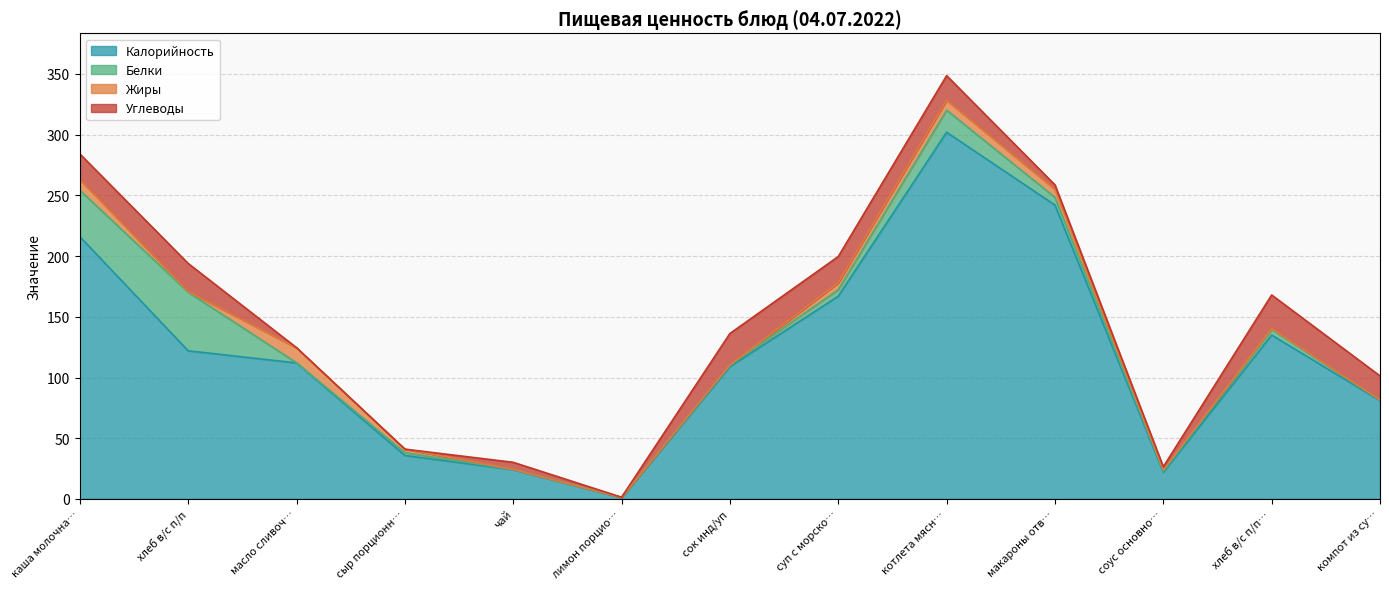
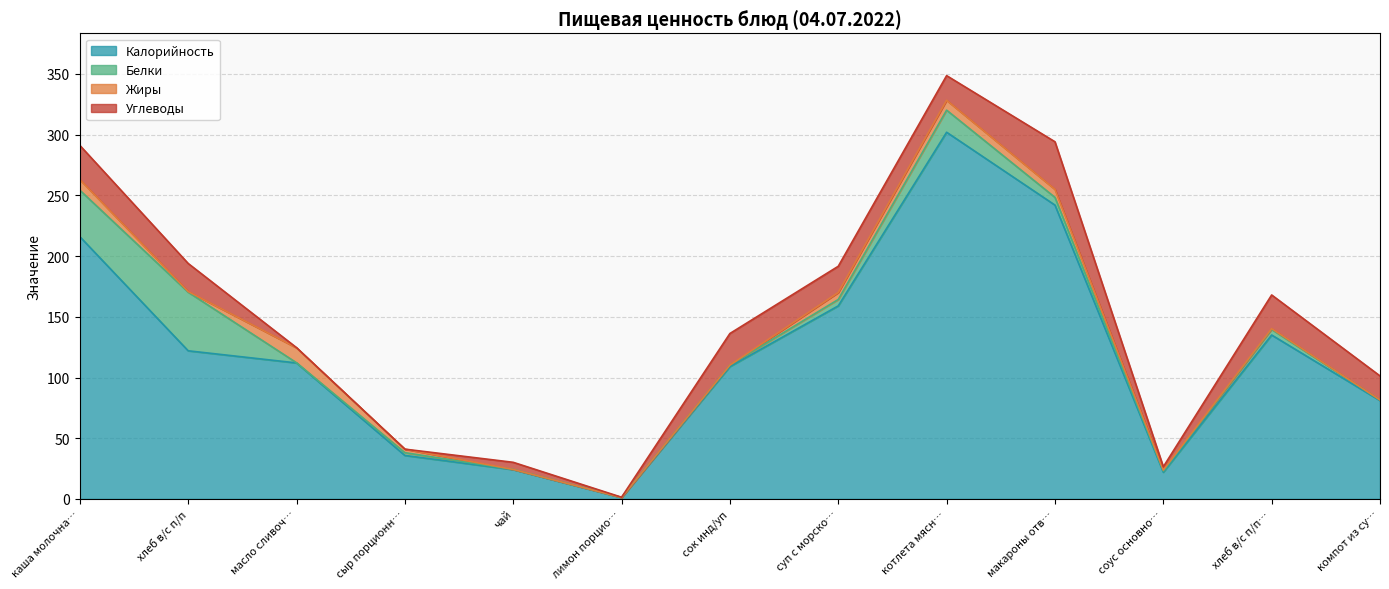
Углеводы, каша молочна…: 21 -> 28
Калорийность, суп с морско…: 167 -> 159
Углеводы, макароны отв…: 4 -> 39
